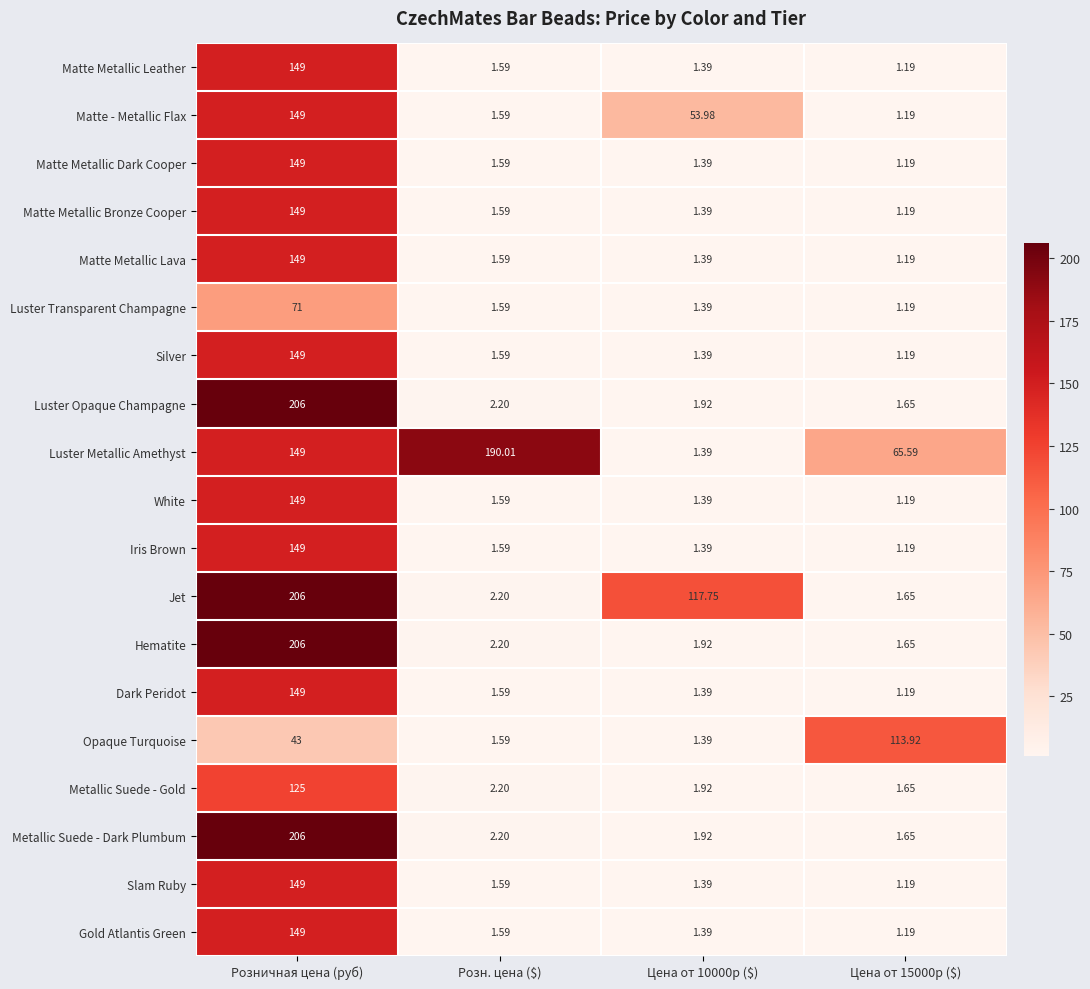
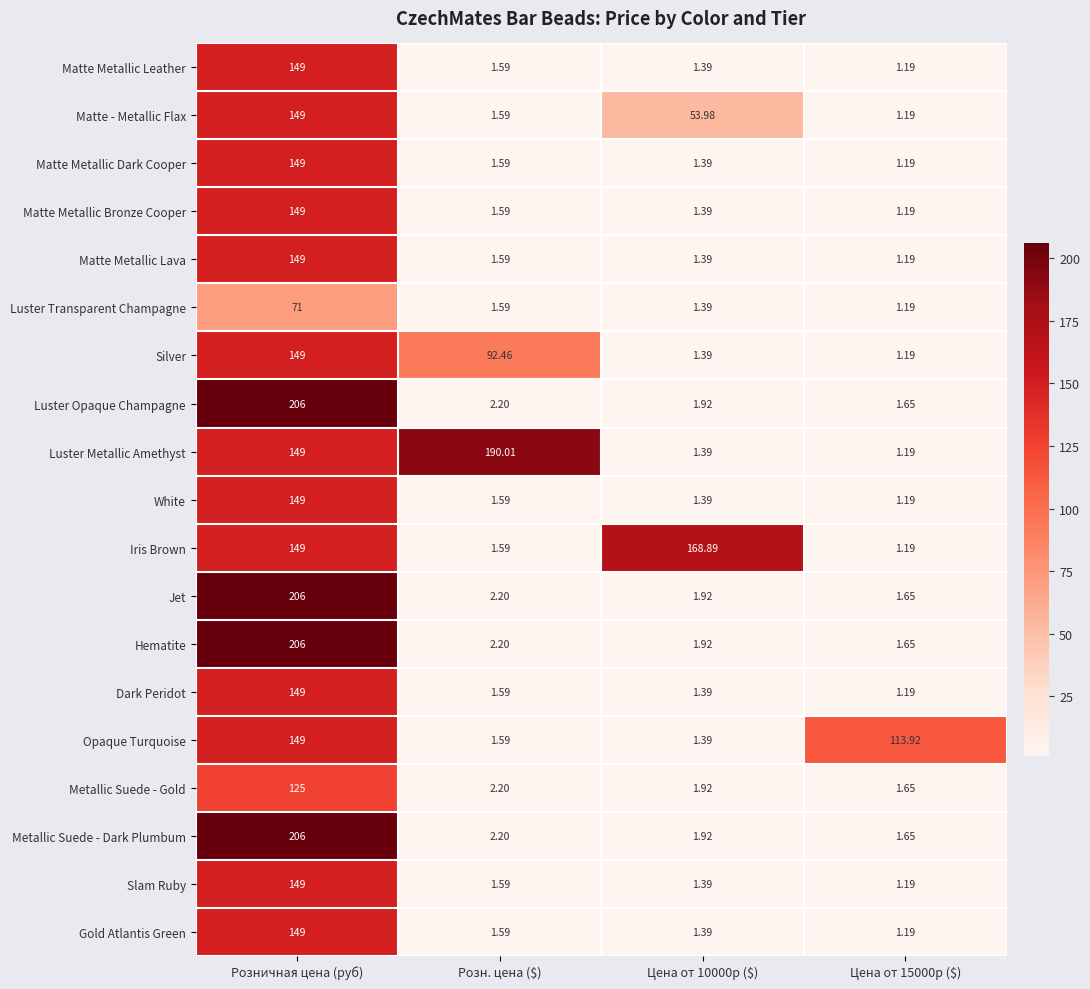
Silver, Розн. цена ($): 1.59 -> 92.46
Luster Metallic Amethyst, Цена от 15000р ($): 65.59 -> 1.19
Iris Brown, Цена от 10000р ($): 1.39 -> 168.89
Jet, Цена от 10000р ($): 117.75 -> 1.92
Opaque Turquoise, Розничная цена (руб): 43 -> 149
